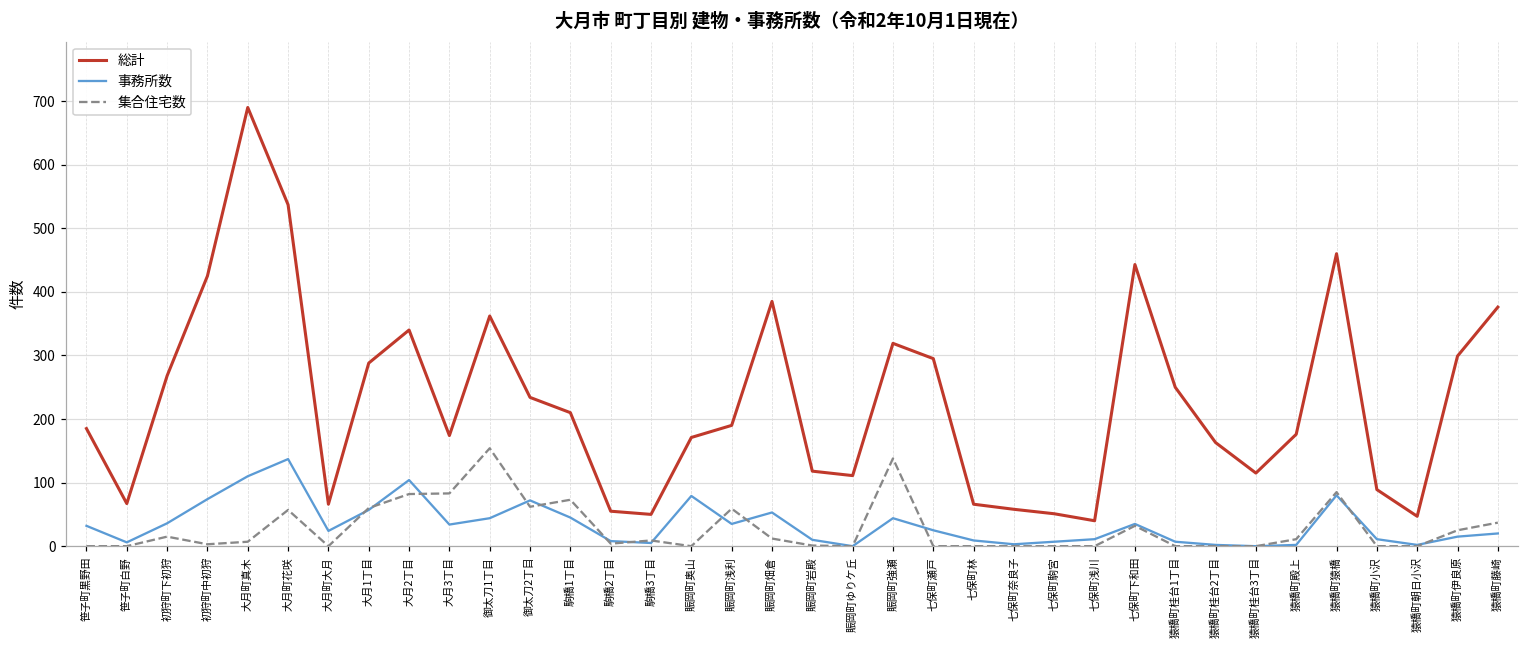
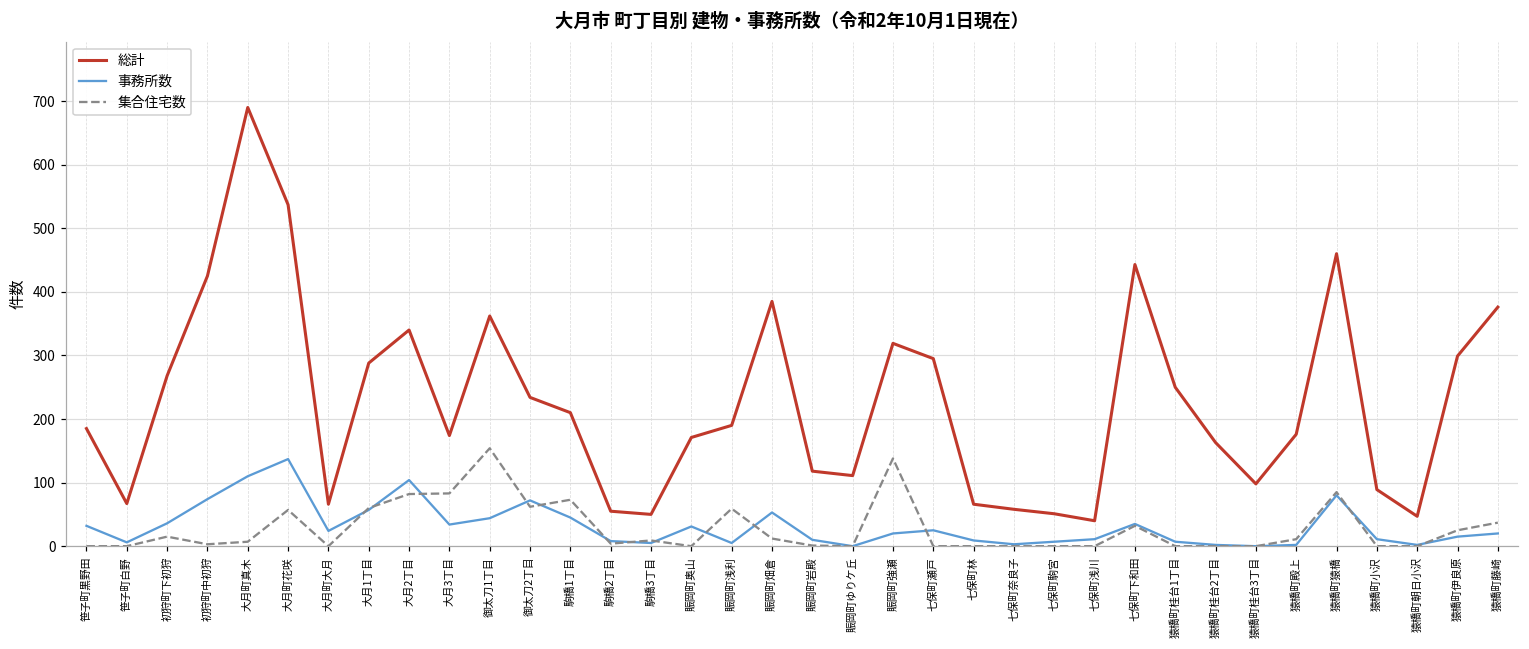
事務所数, 賑岡町奥山: 80 -> 30
事務所数, 賑岡町浅利: 40 -> 10
事務所数, 賑岡町強瀬: 40 -> 20
総計, 猿橋町桂台3丁目: 120 -> 100
